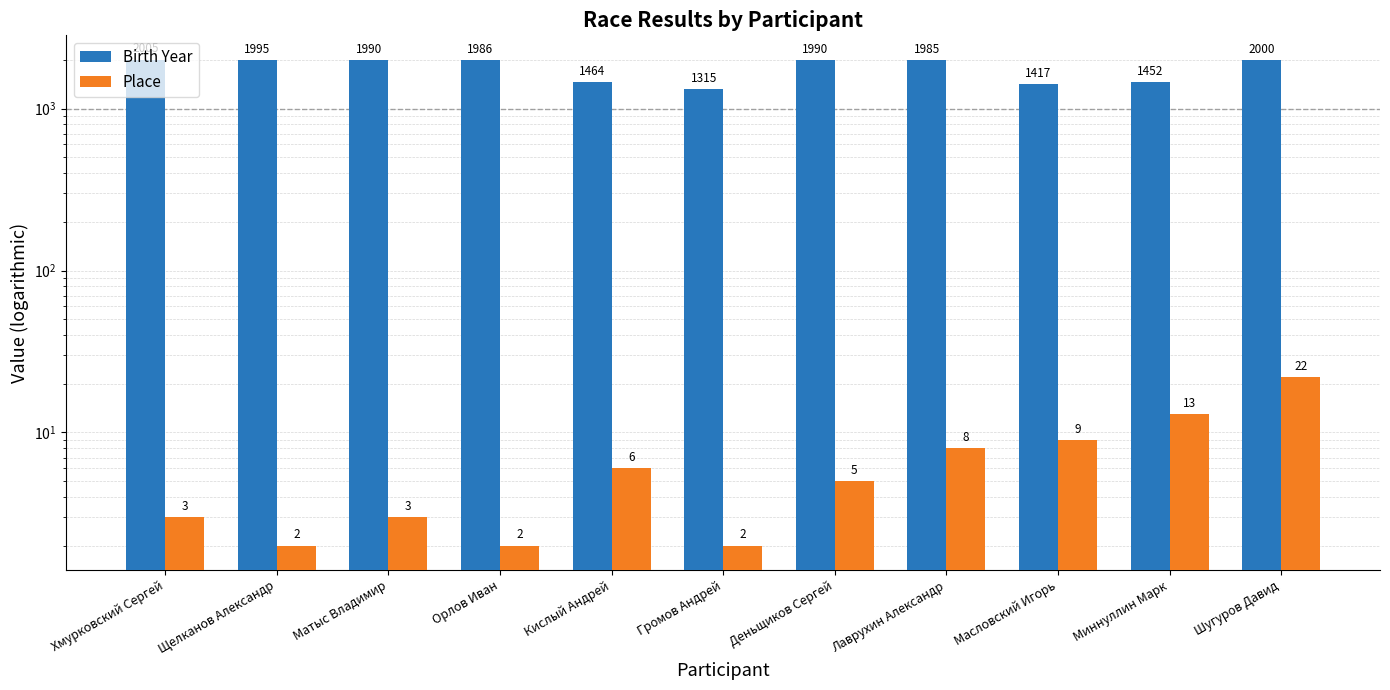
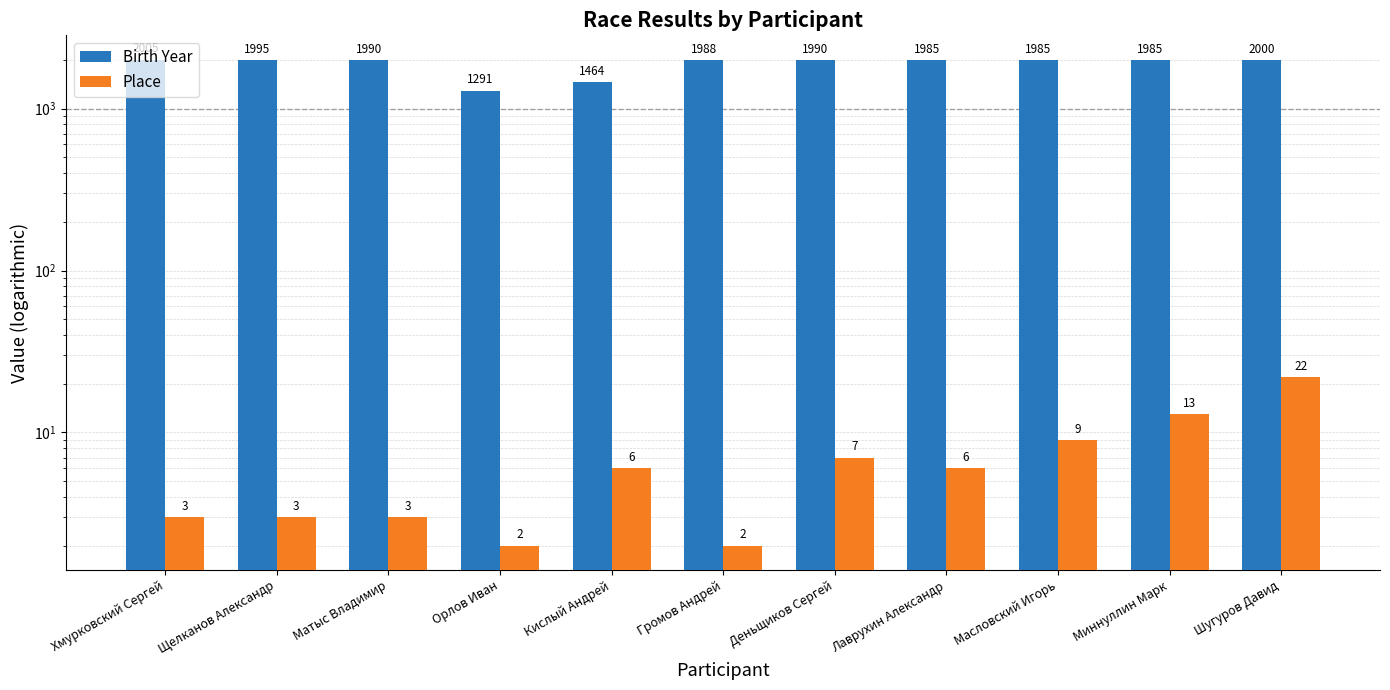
Place, Щелканов Александр: 2 -> 3
Birth Year, Орлов Иван: 1986 -> 1291
Birth Year, Громов Андрей: 1315 -> 1988
Place, Деньщиков Сергей: 5 -> 7
Place, Лаврухин Александр: 8 -> 6
Birth Year, Масловский Игорь: 1417 -> 1985
Birth Year, Миннуллин Марк: 1452 -> 1985
